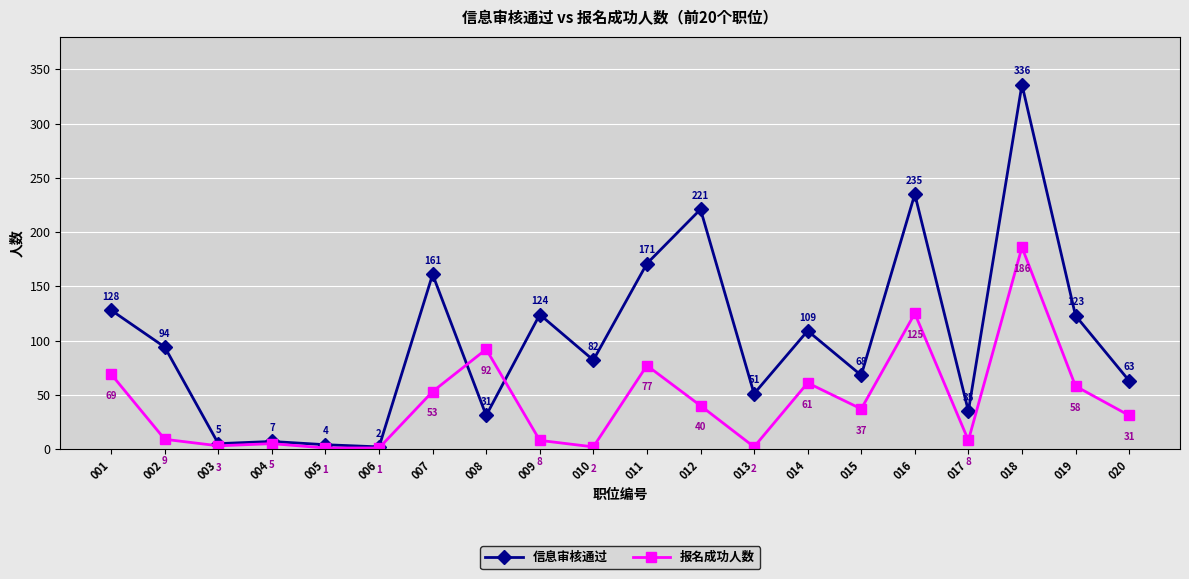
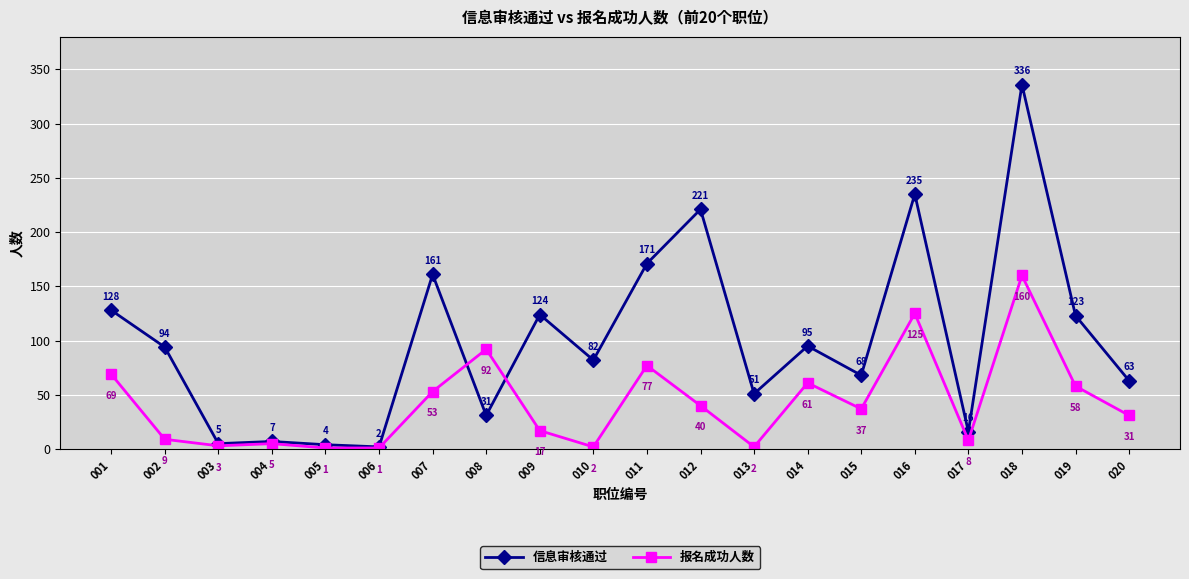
报名成功人数, 009: 8 -> 17
信息审核通过, 014: 109 -> 95
信息审核通过, 017: 35 -> 16
报名成功人数, 018: 186 -> 160
